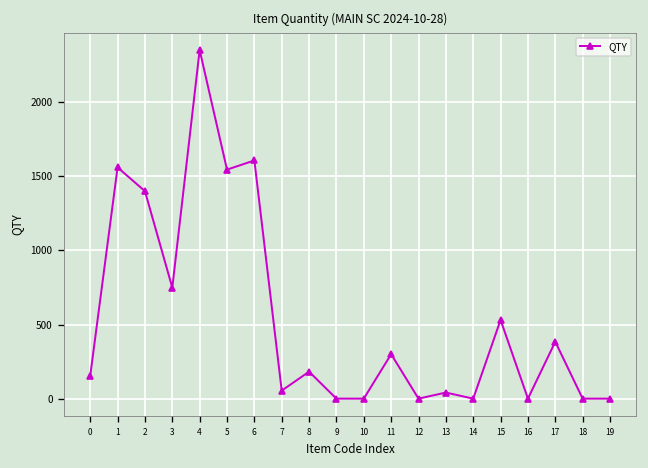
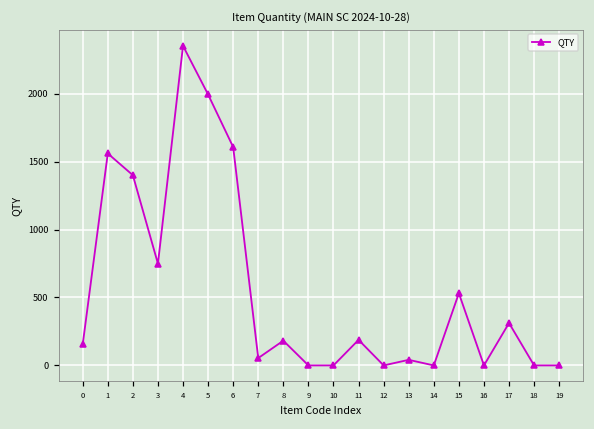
5: 1550 -> 1990
11: 300 -> 190
17: 380 -> 310
